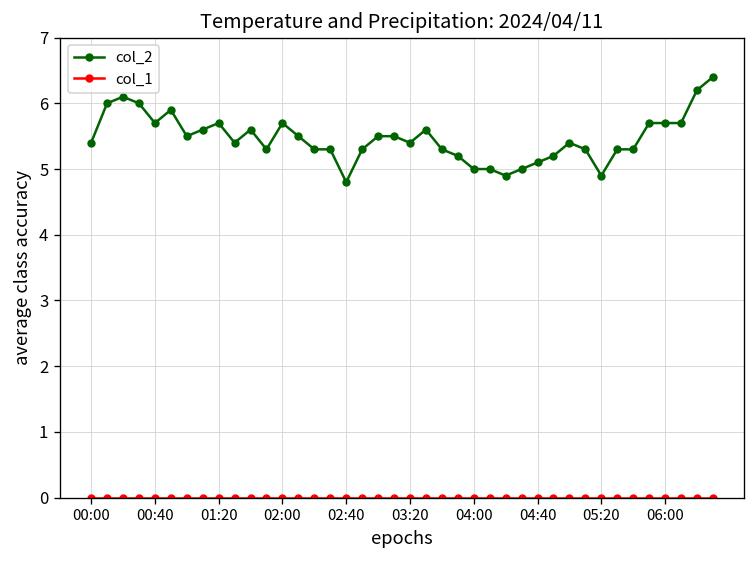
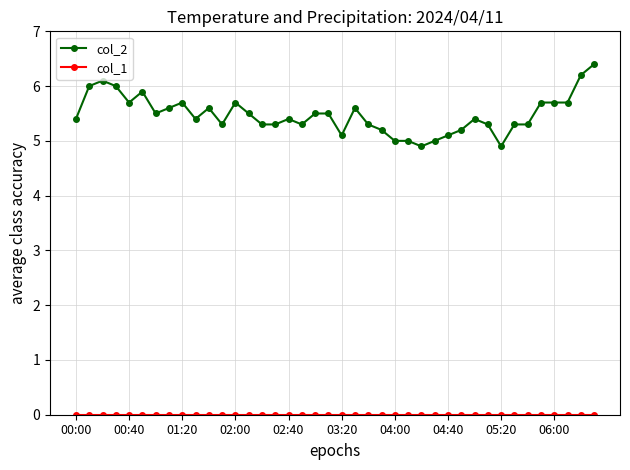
col_2, 02:40: 4.8 -> 5.4
col_2, 03:20: 5.4 -> 5.1
